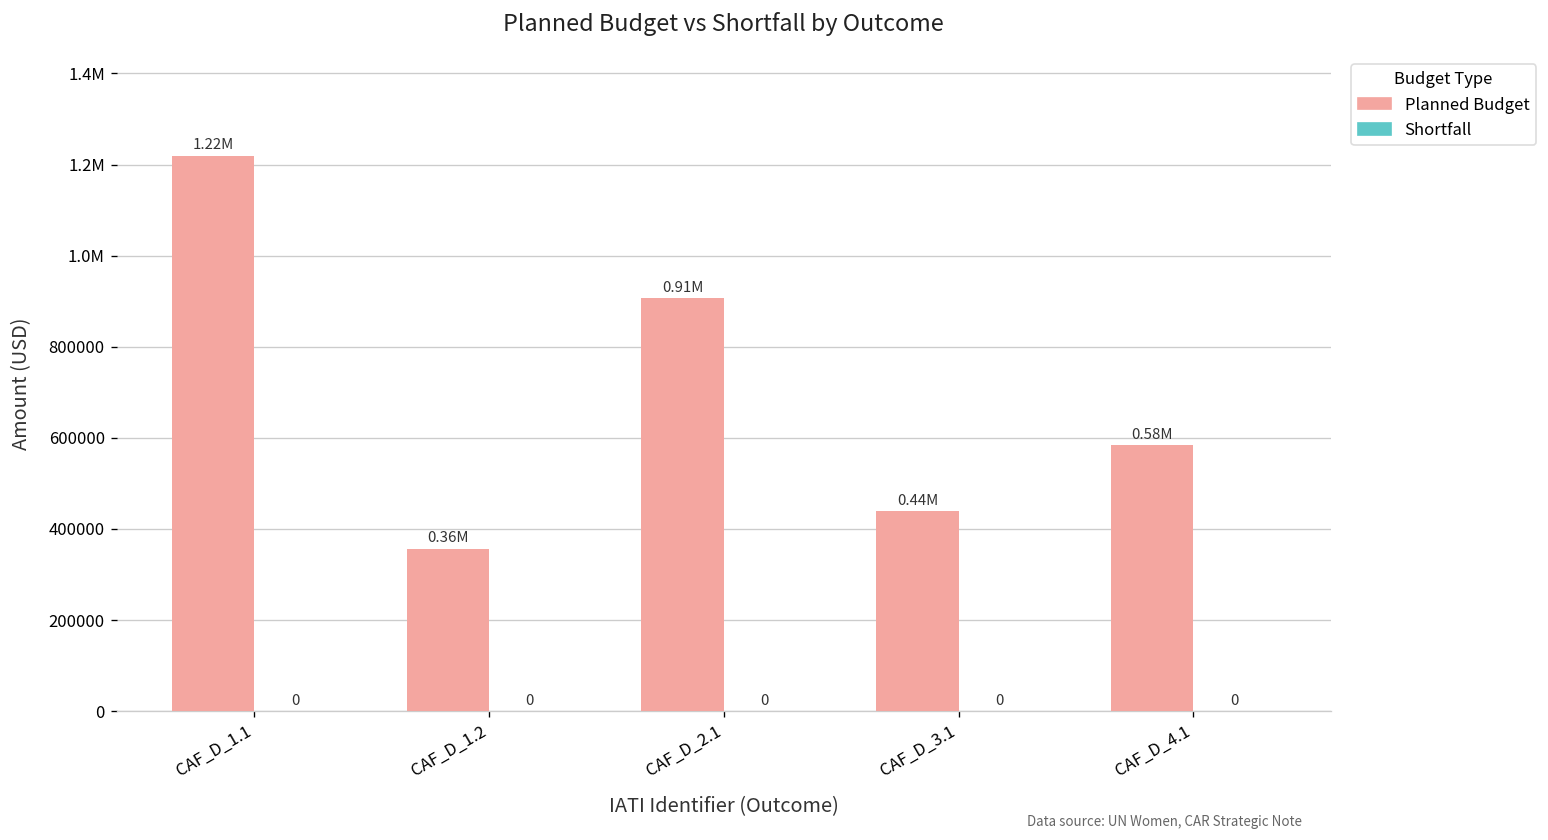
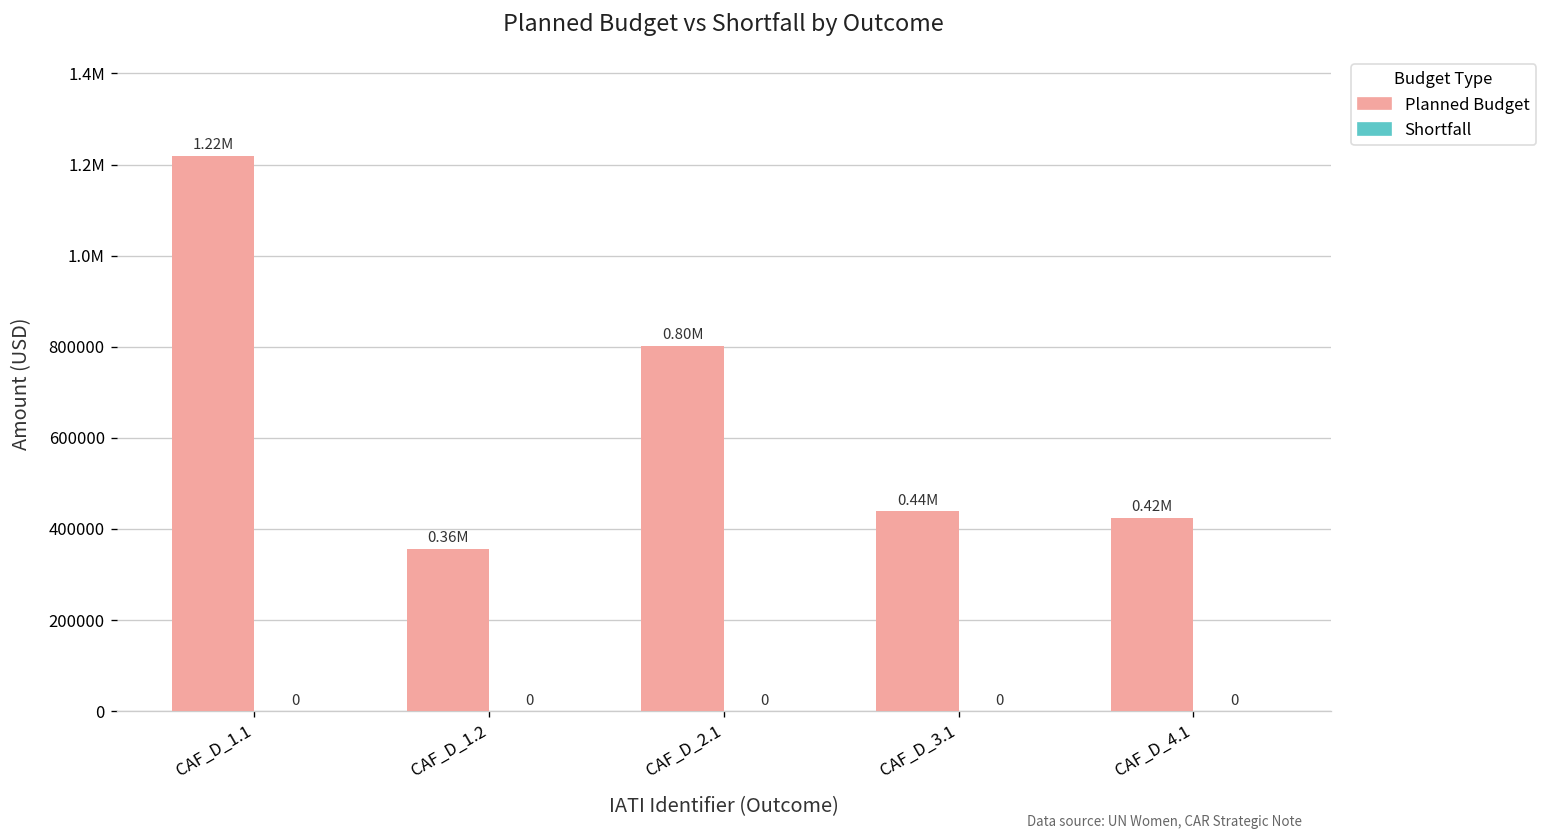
Planned Budget, CAF_D_2.1: 0.91M -> 0.80M
Planned Budget, CAF_D_4.1: 0.58M -> 0.42M
